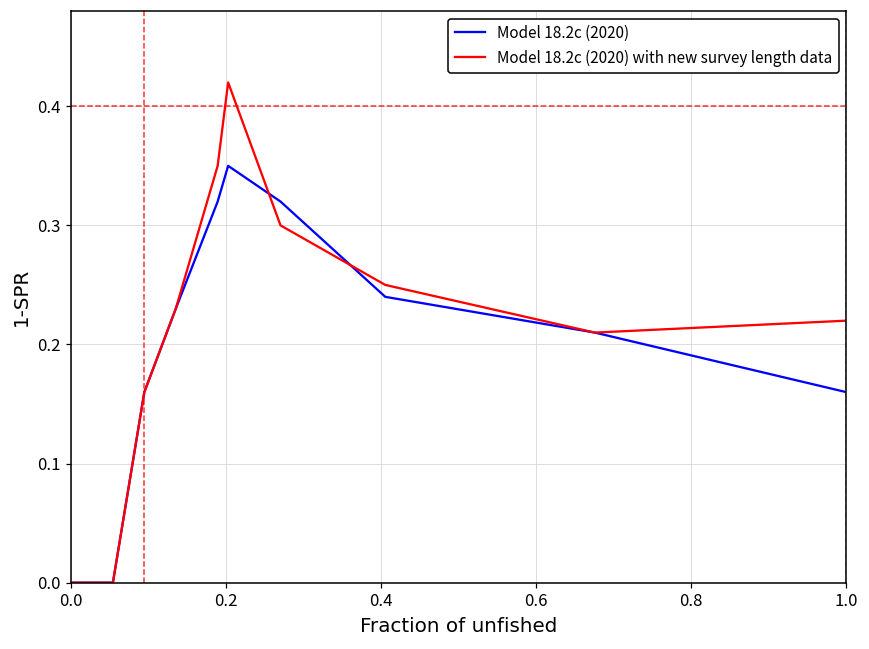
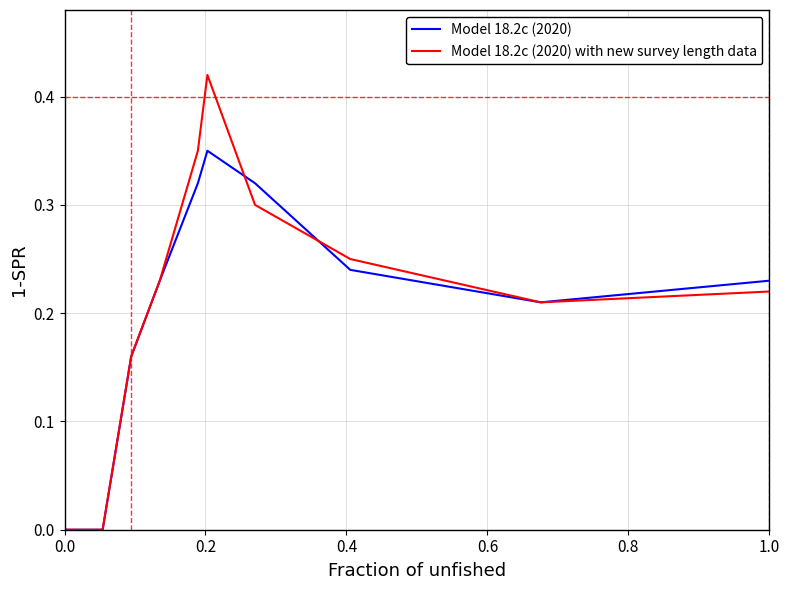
Model 18.2c (2020), 1.0: 0.16 -> 0.23
